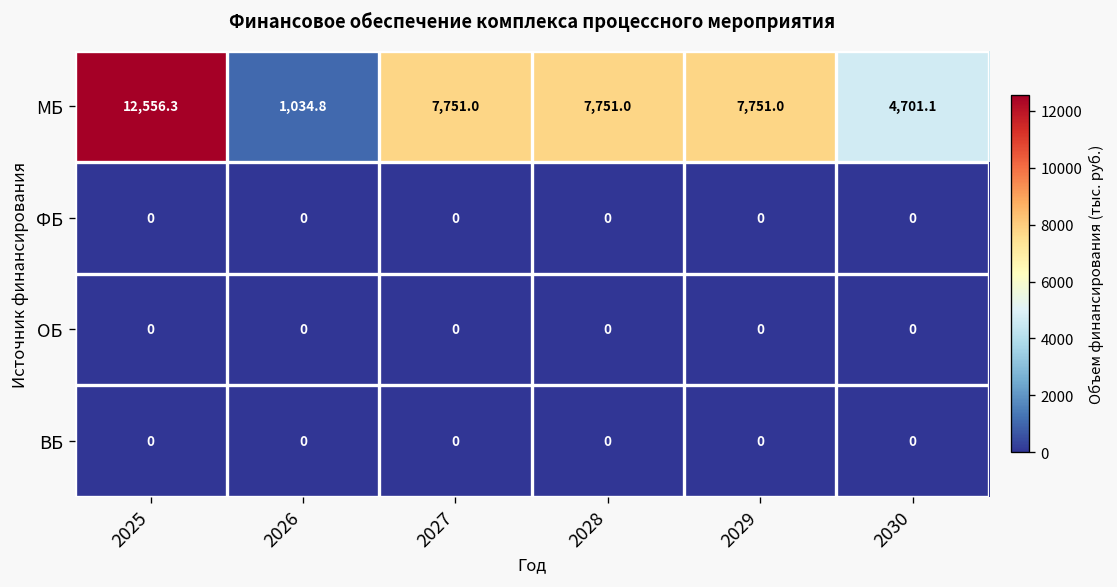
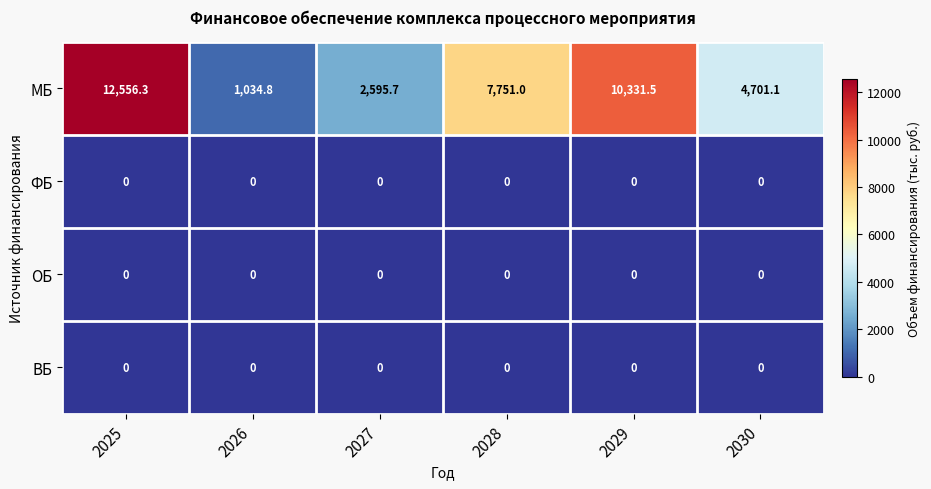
МБ, 2027: 7,751.0 -> 2,595.7
МБ, 2029: 7,751.0 -> 10,331.5
